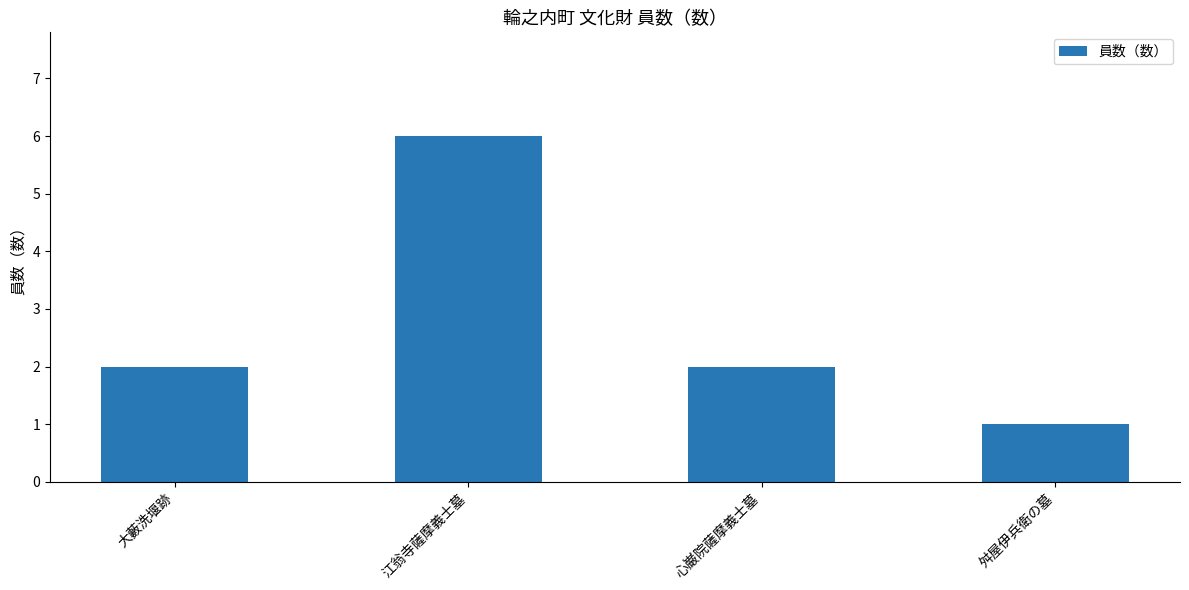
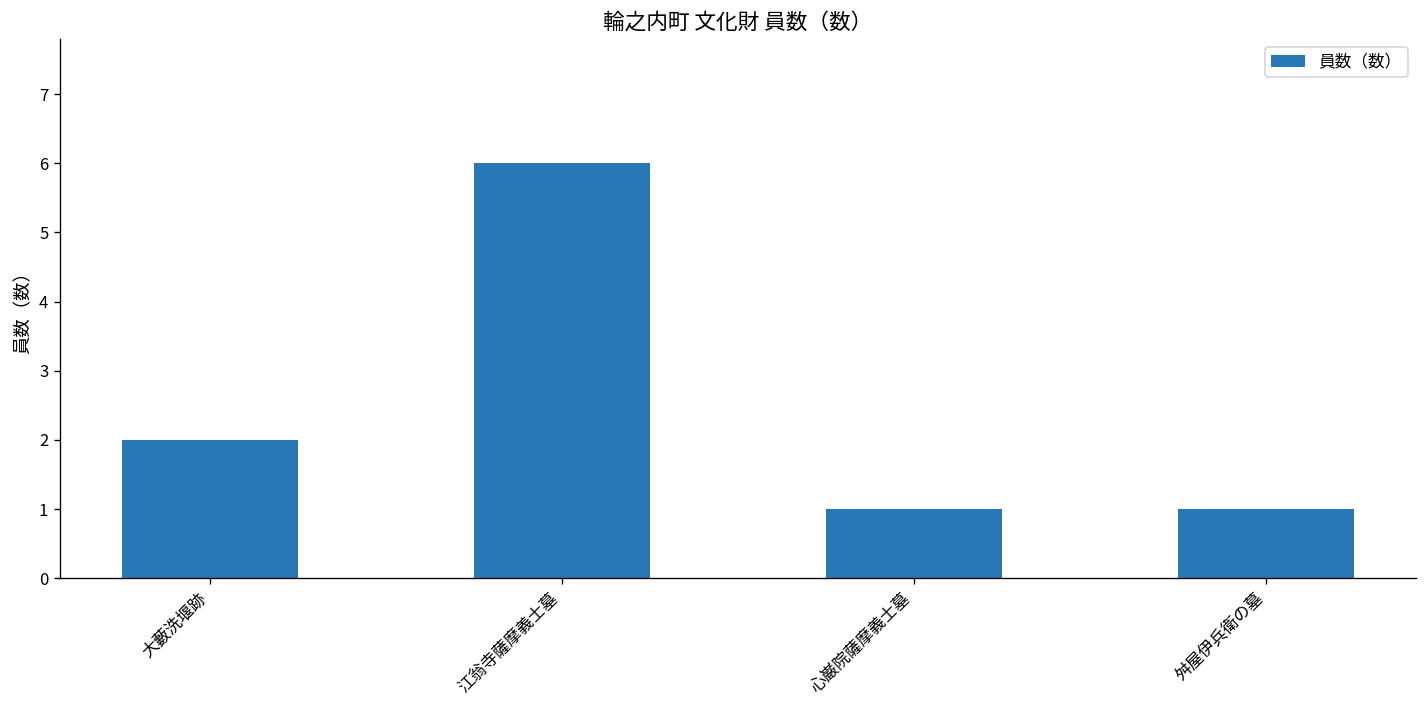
心巌院薩摩義士墓: 2 -> 1
